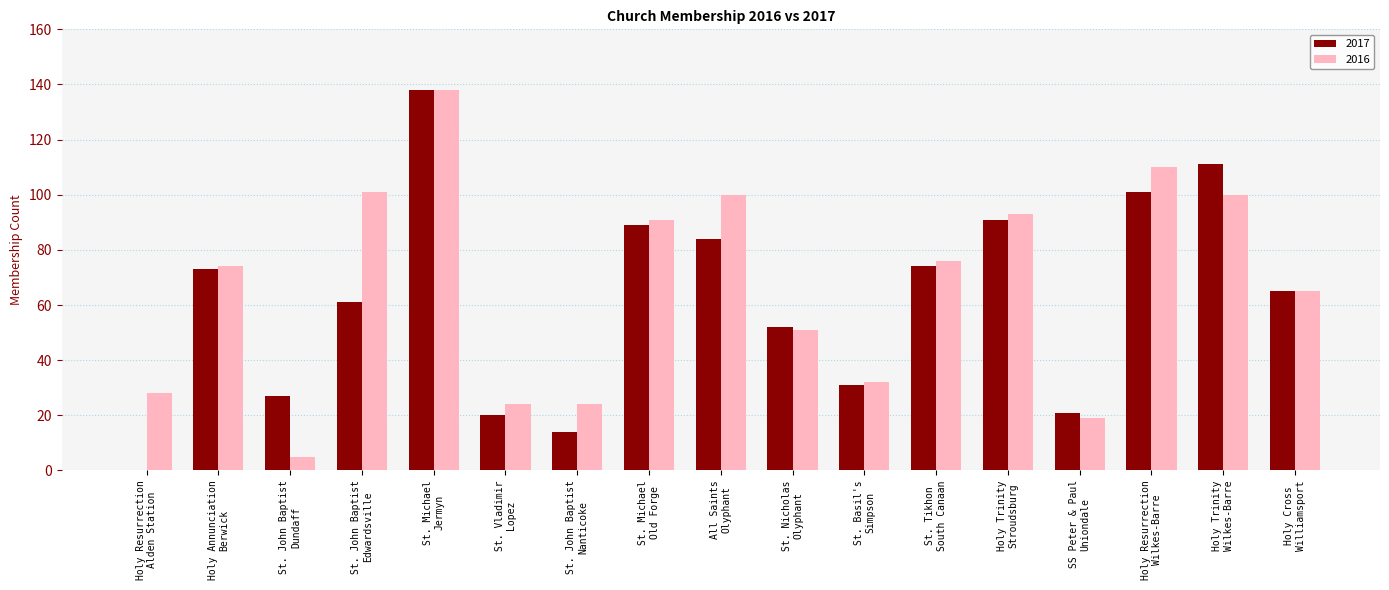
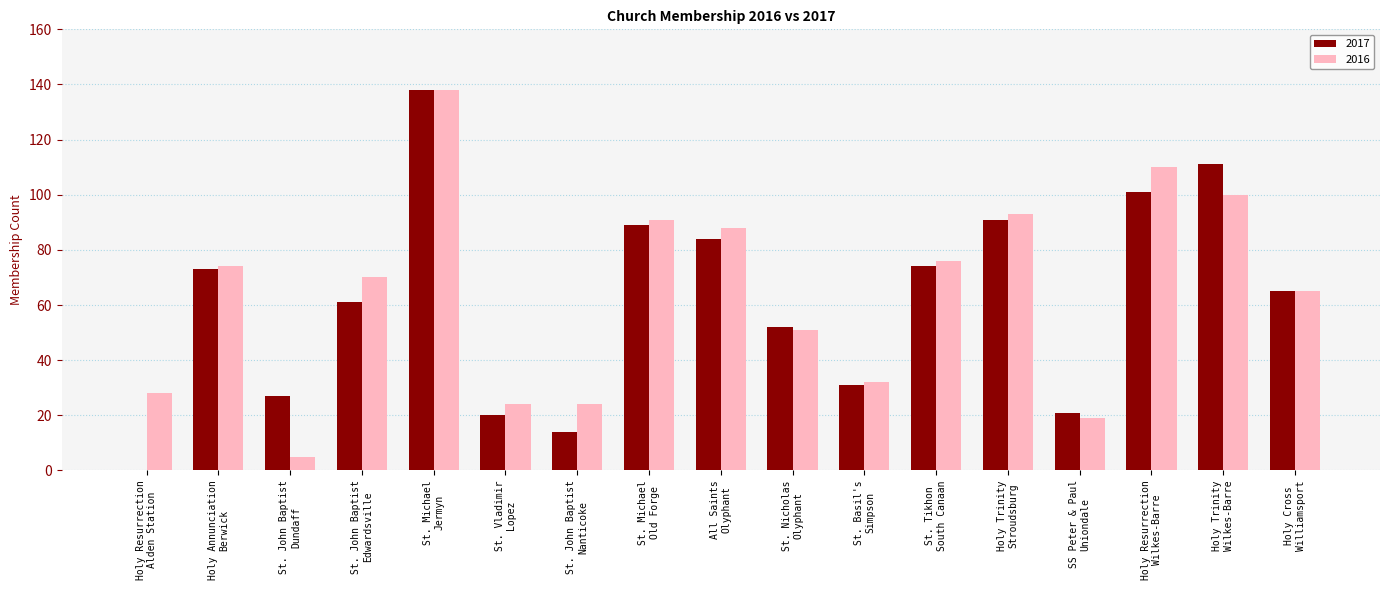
2016, St. John Baptist Edwardsville: 101 -> 70
2016, All Saints Olyphant: 100 -> 88
